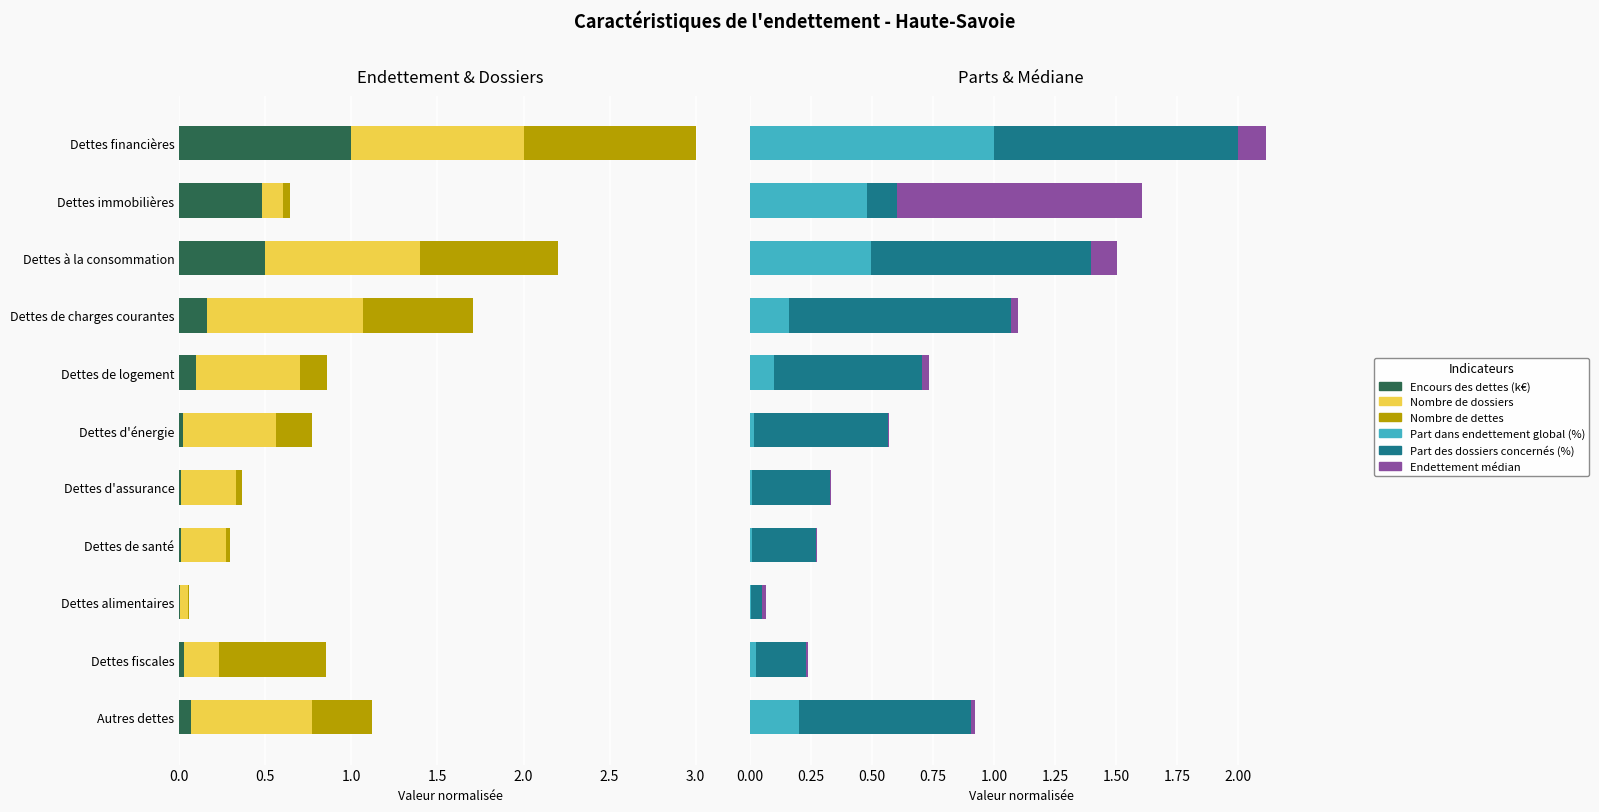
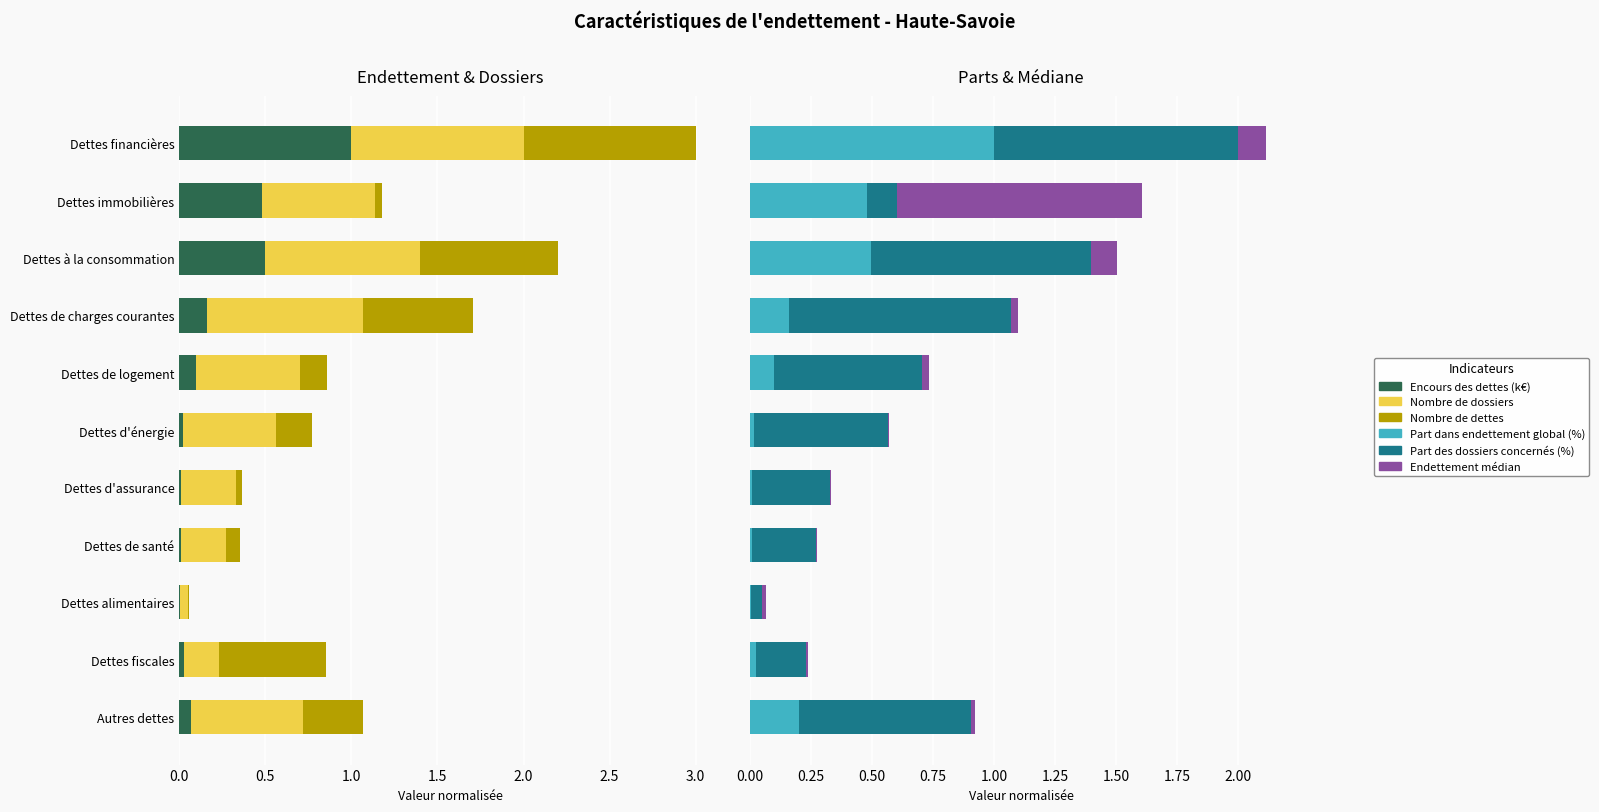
Endettement & Dossiers, Nombre de dossiers, Dettes immobilières: 0.12 -> 0.66
Endettement & Dossiers, Nombre de dettes, Dettes de santé: 0.02 -> 0.08
Endettement & Dossiers, Nombre de dossiers, Autres dettes: 0.70 -> 0.65
